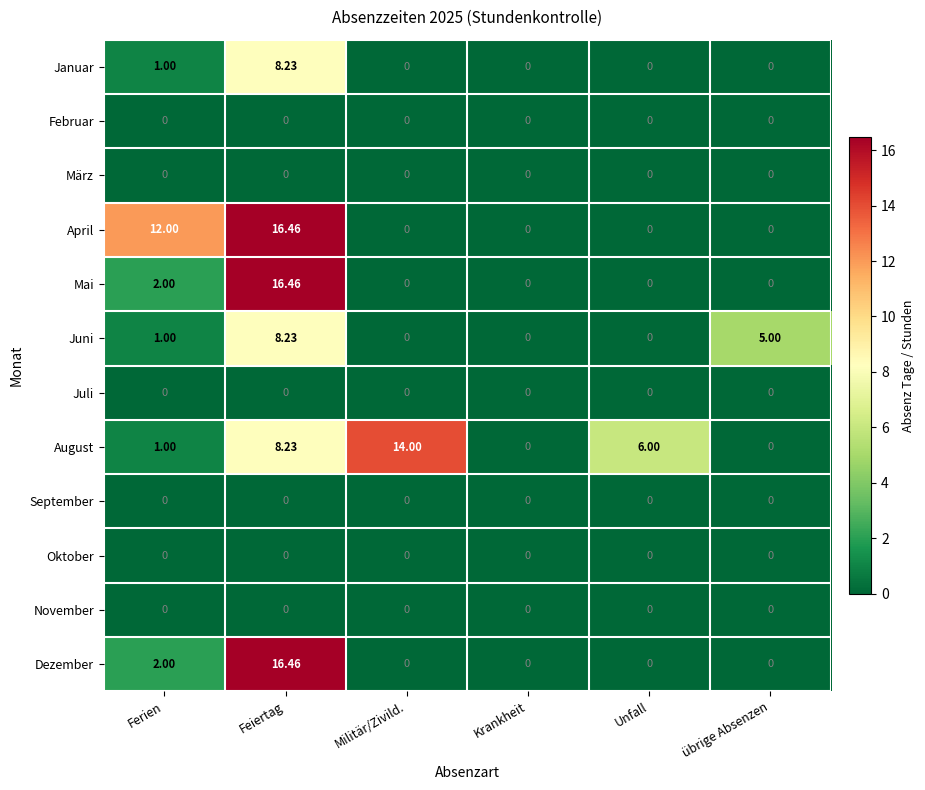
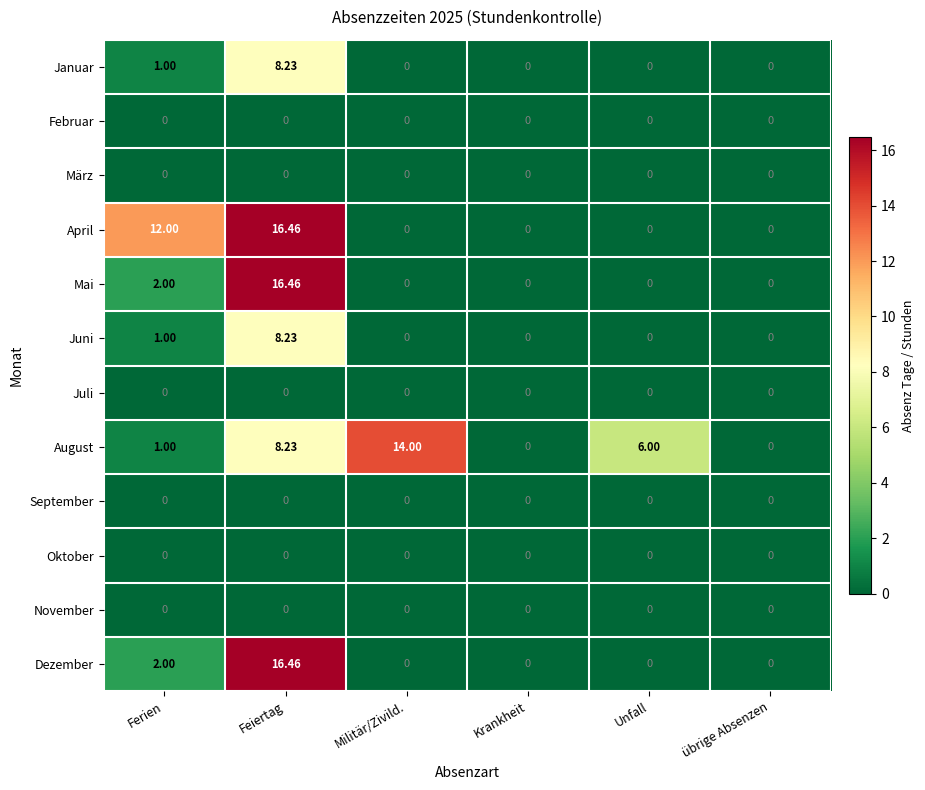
Juni, übrige Absenzen: 5.00 -> 0
